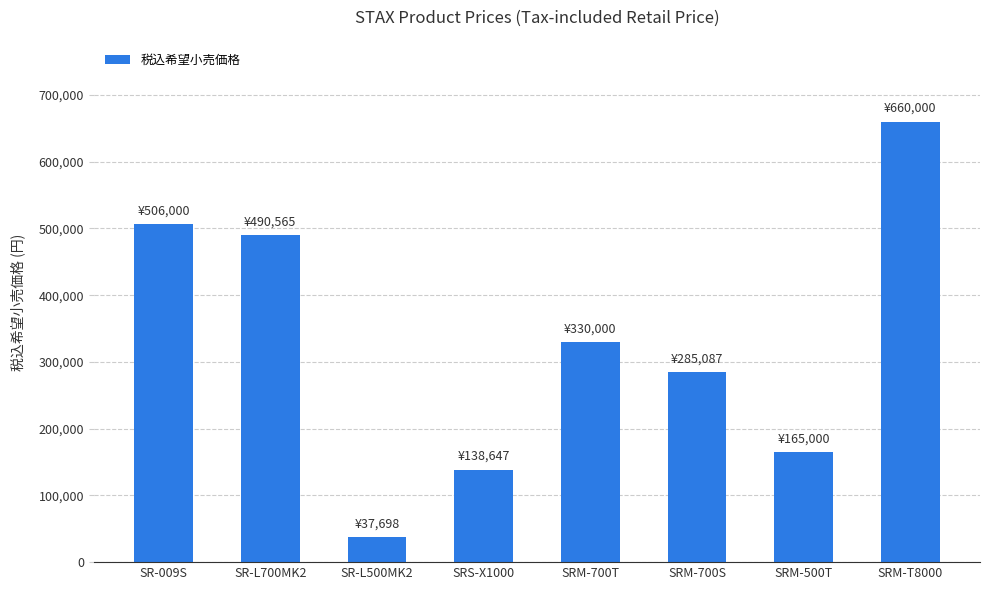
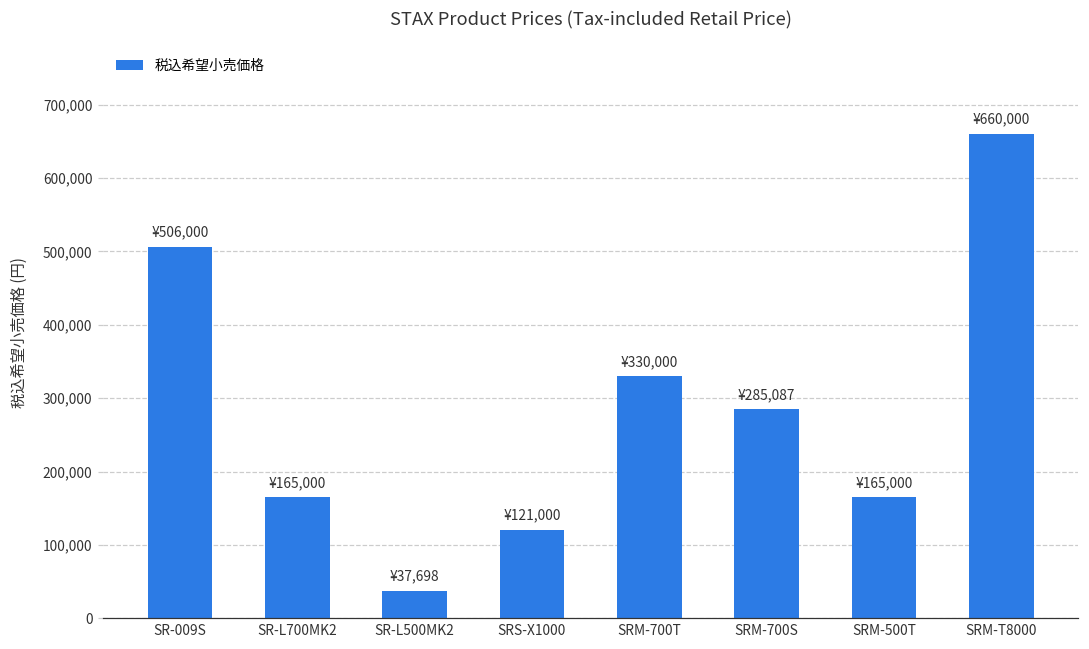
SR-L700MK2: ¥490,565 -> ¥165,000
SRS-X1000: ¥138,647 -> ¥121,000
